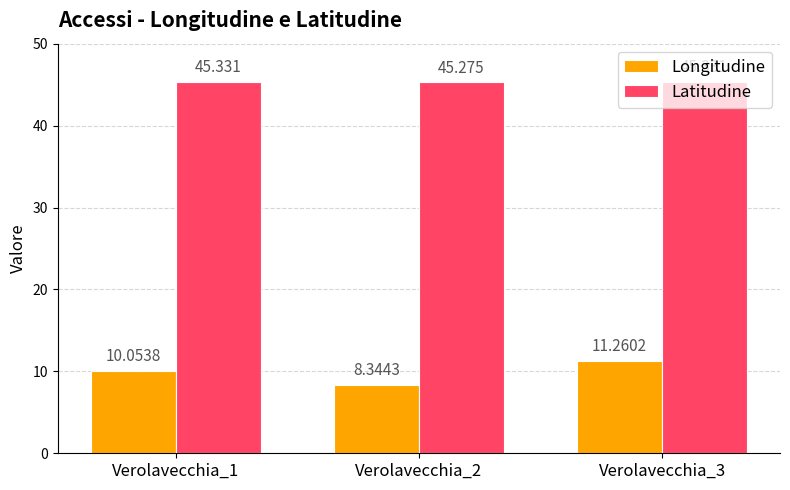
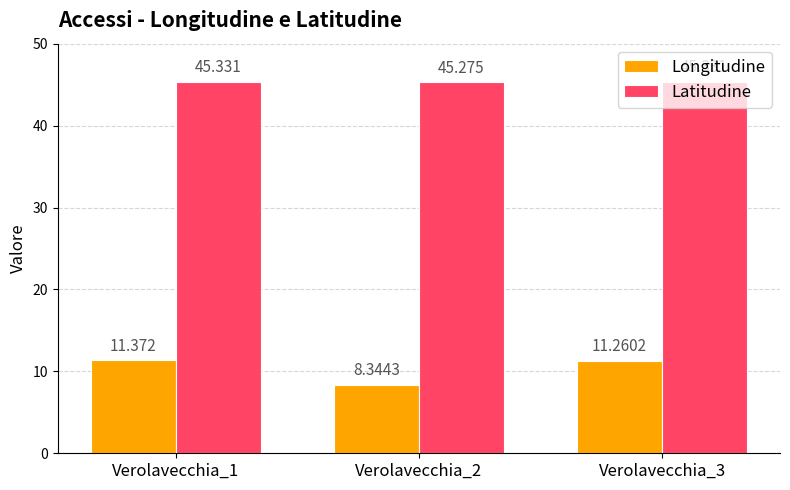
Longitudine, Verolavecchia_1: 10.0538 -> 11.372
